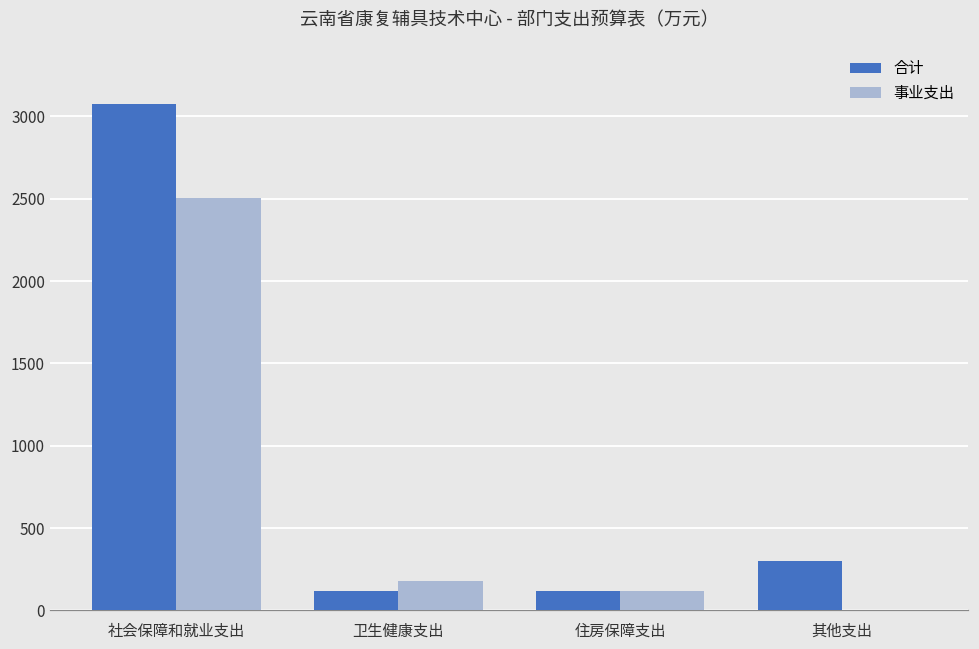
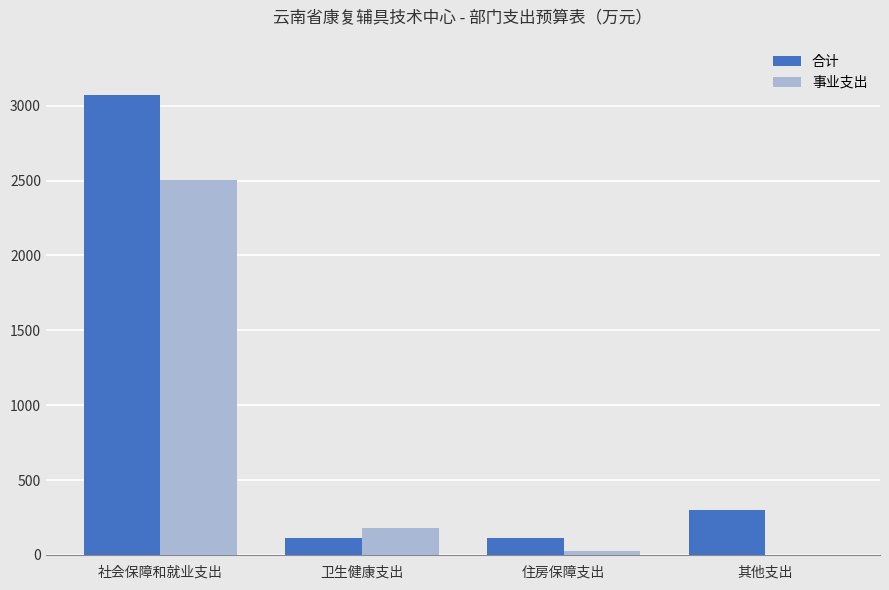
事业支出, 住房保障支出: 120 -> 30
